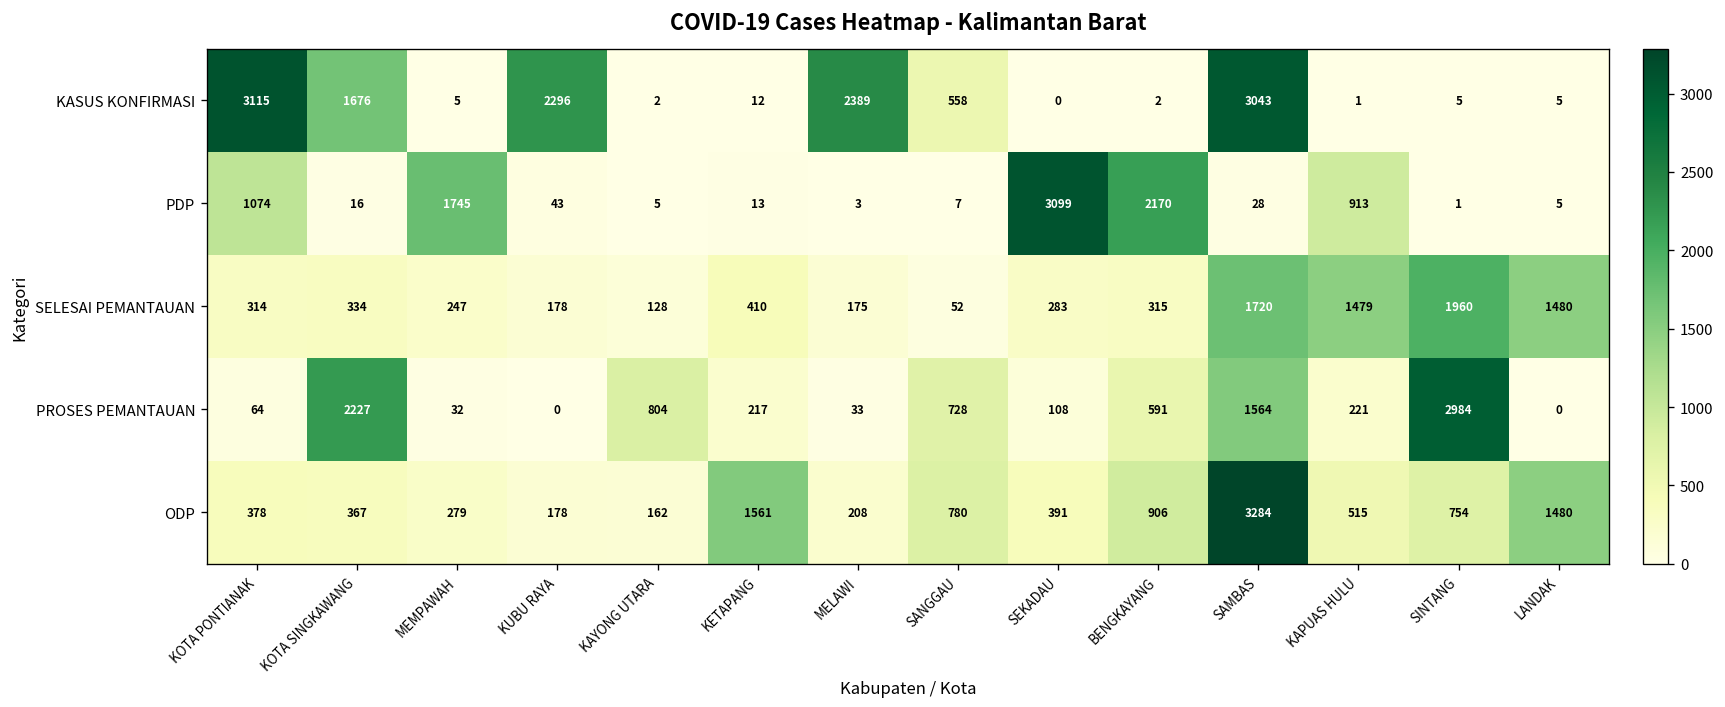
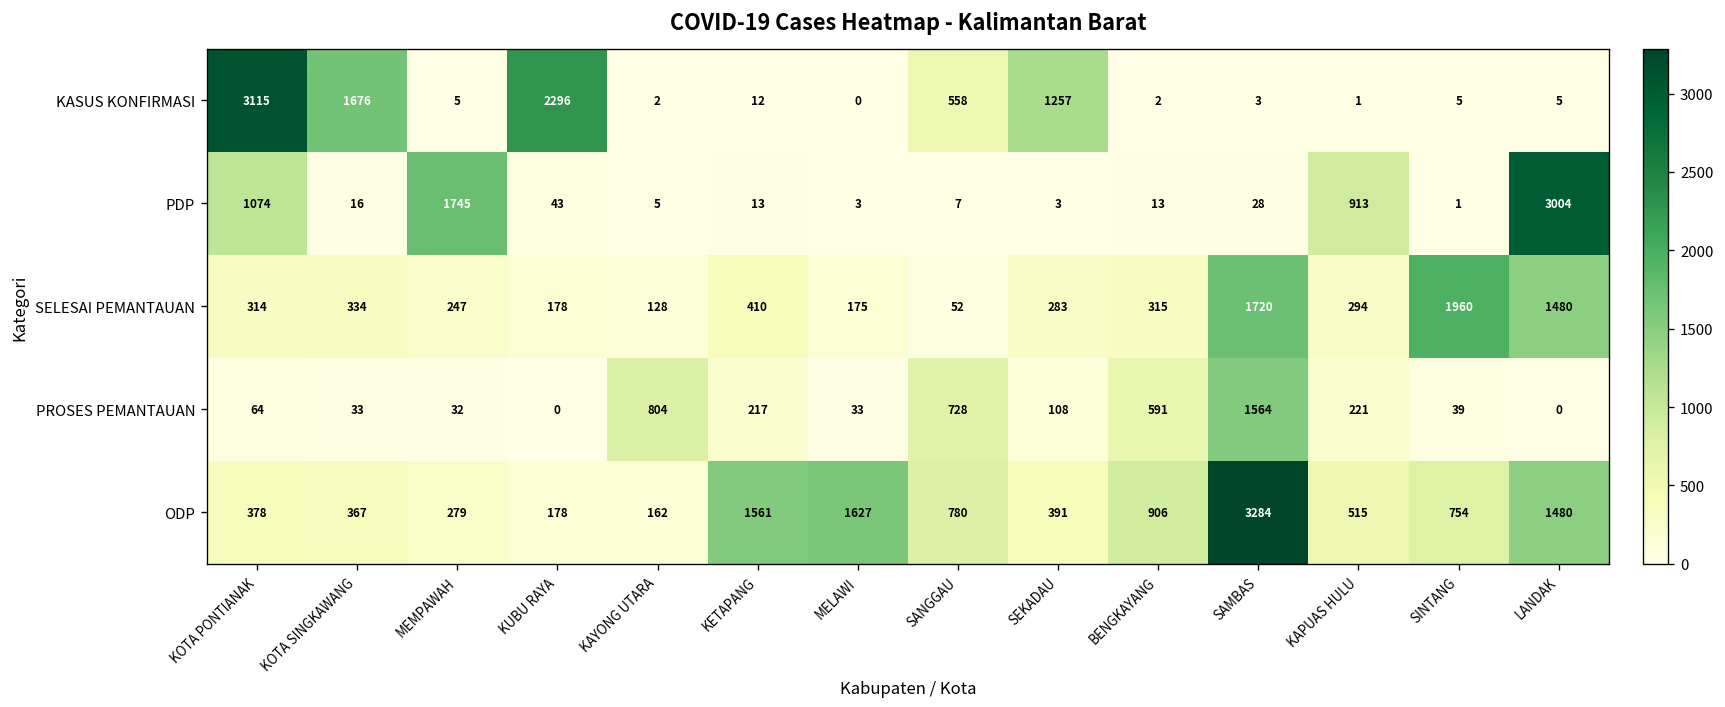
KASUS KONFIRMASI, MELAWI: 2389 -> 0
KASUS KONFIRMASI, SEKADAU: 0 -> 1257
KASUS KONFIRMASI, SAMBAS: 3043 -> 3
PDP, SEKADAU: 3099 -> 3
PDP, BENGKAYANG: 2170 -> 13
PDP, LANDAK: 5 -> 3004
SELESAI PEMANTAUAN, KAPUAS HULU: 1479 -> 294
PROSES PEMANTAUAN, KOTA SINGKAWANG: 2227 -> 33
PROSES PEMANTAUAN, SINTANG: 2984 -> 39
ODP, MELAWI: 208 -> 1627
